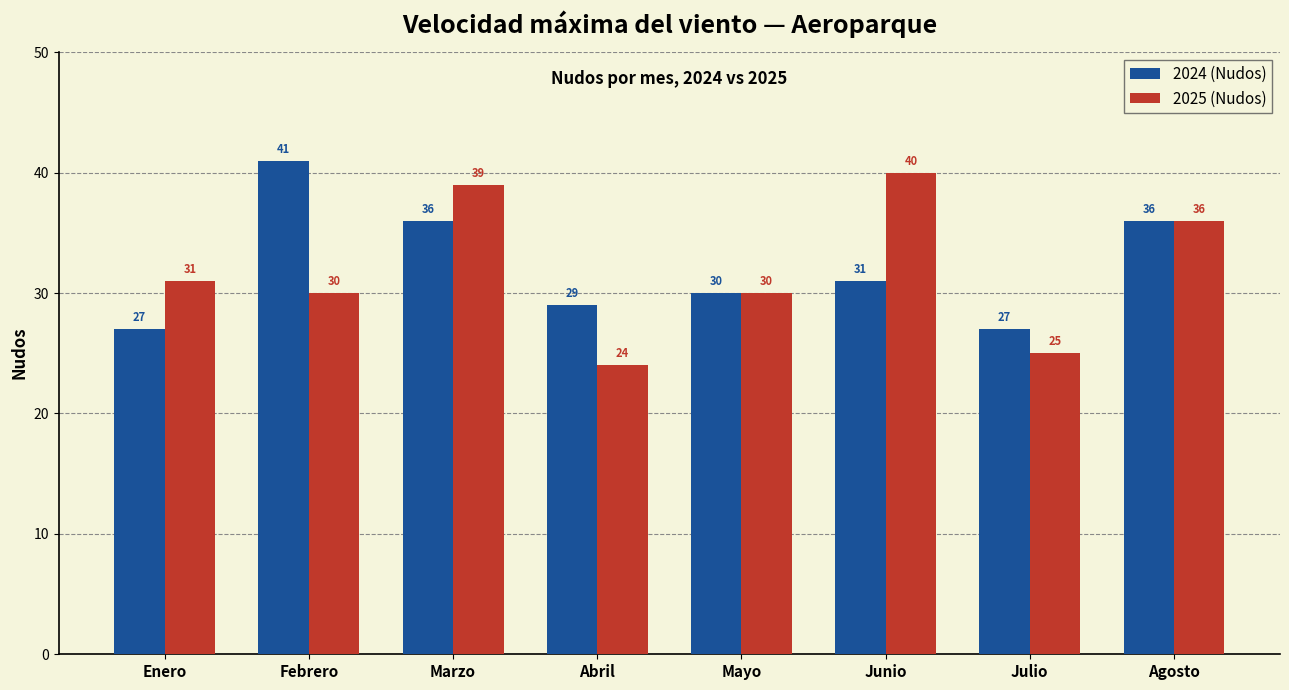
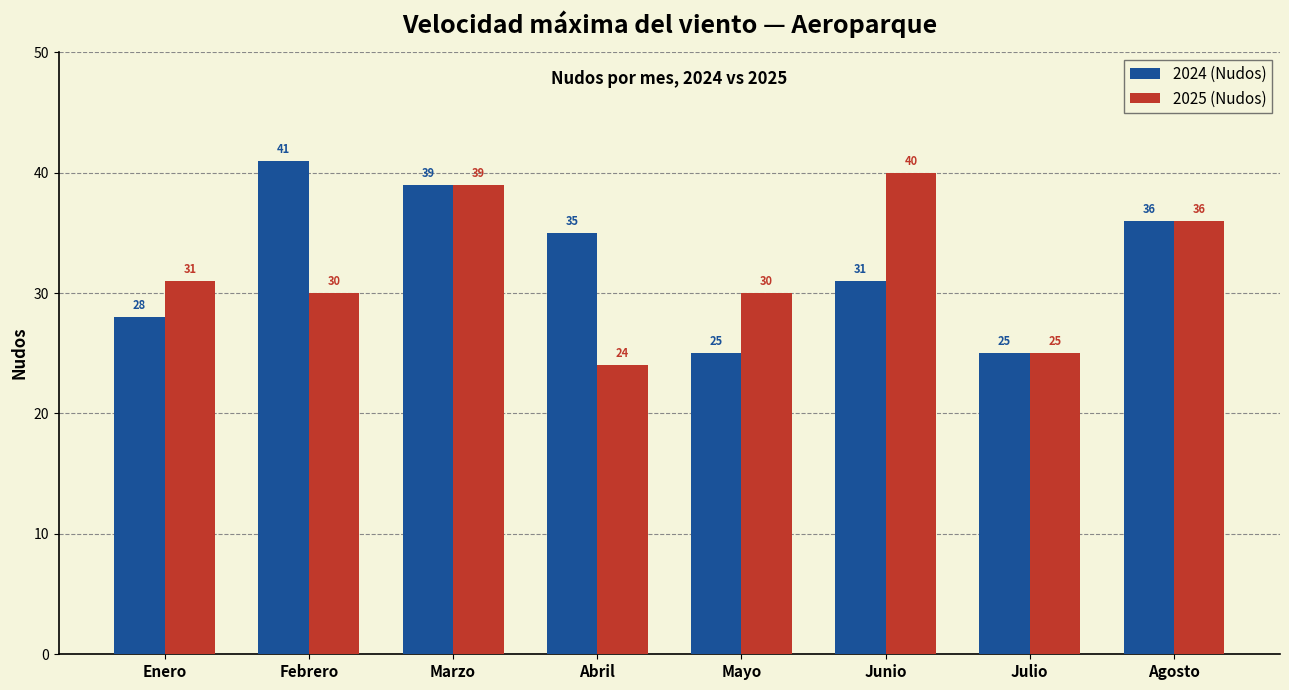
2024 (Nudos), Enero: 27 -> 28
2024 (Nudos), Marzo: 36 -> 39
2024 (Nudos), Abril: 29 -> 35
2024 (Nudos), Mayo: 30 -> 25
2024 (Nudos), Julio: 27 -> 25
